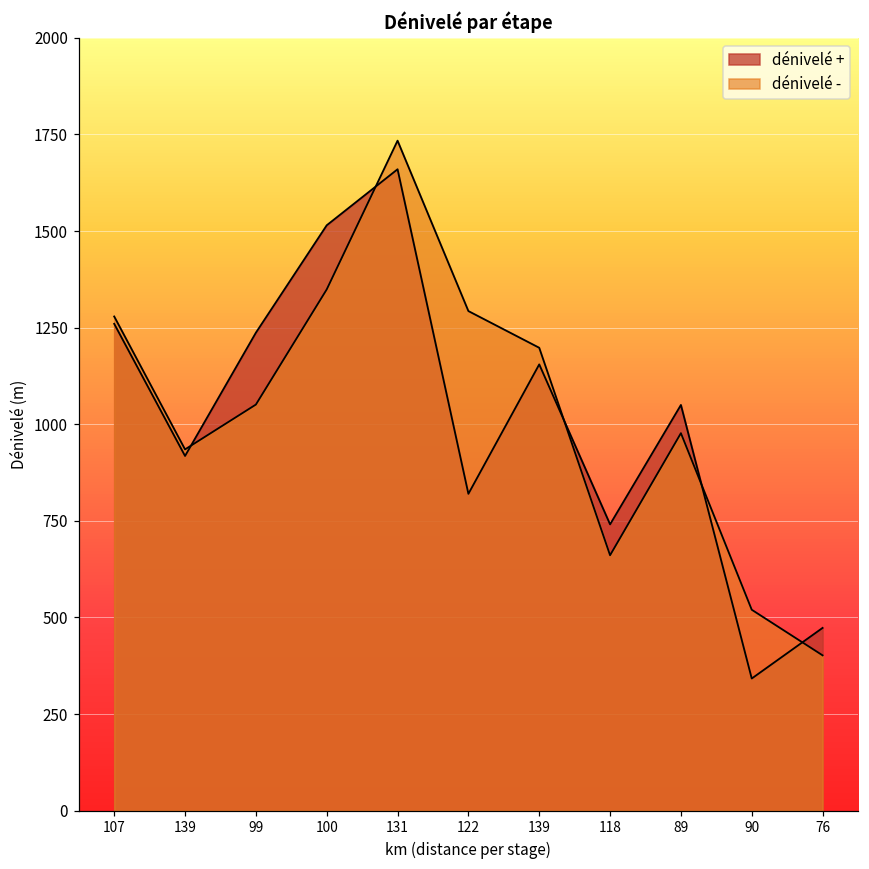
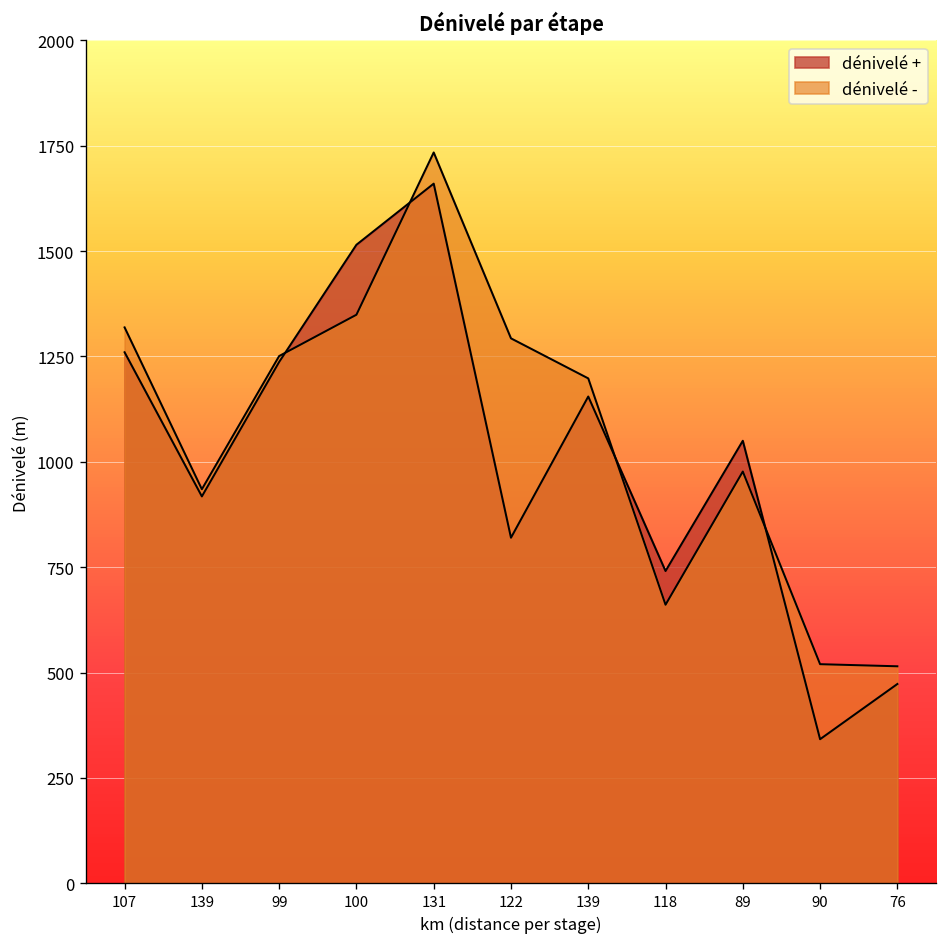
dénivelé -, 107: 1280 -> 1320
dénivelé -, 99: 1050 -> 1250
dénivelé -, 76: 400 -> 520
